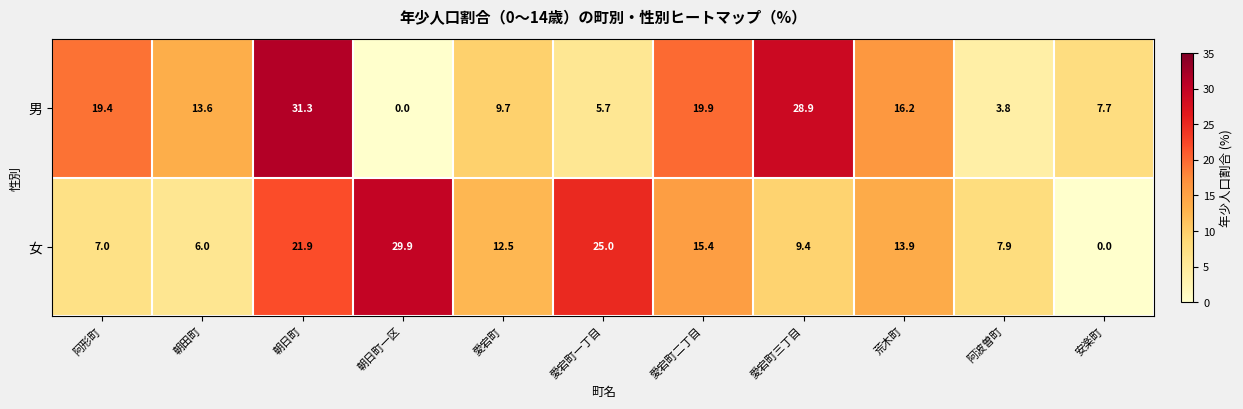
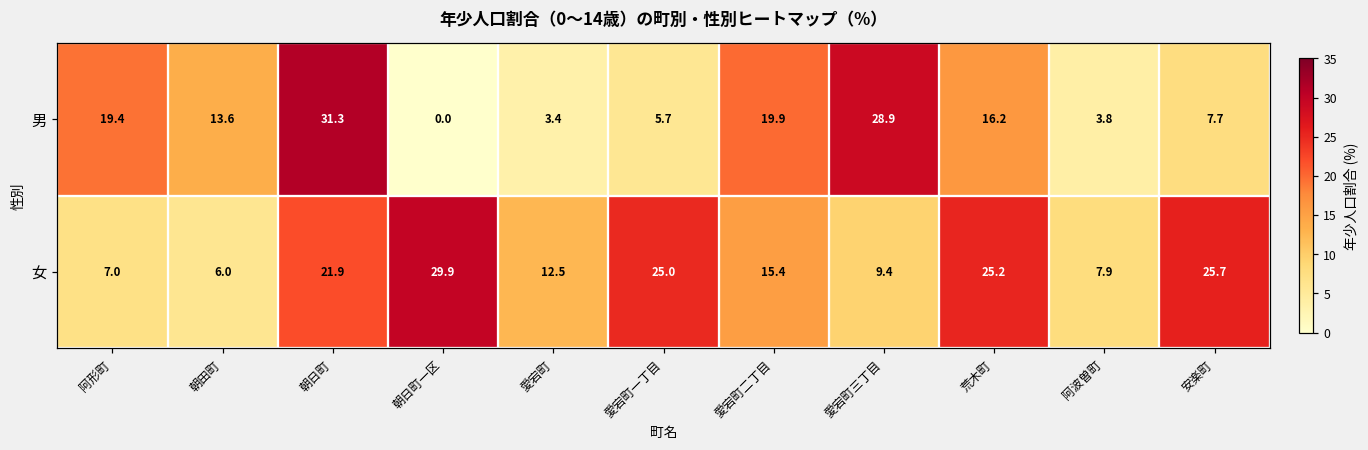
男, 愛宕町: 9.7 -> 3.4
女, 荒木町: 13.9 -> 25.2
女, 安楽町: 0.0 -> 25.7
